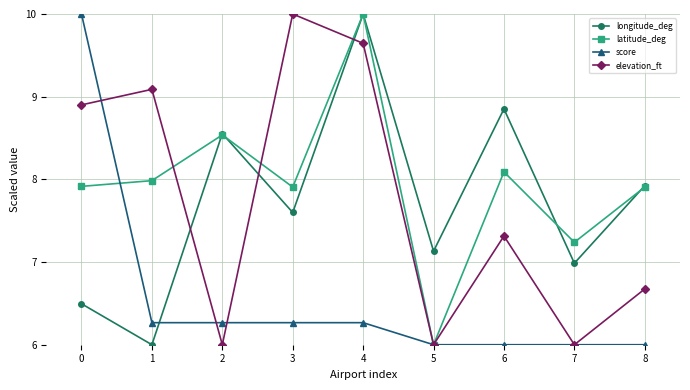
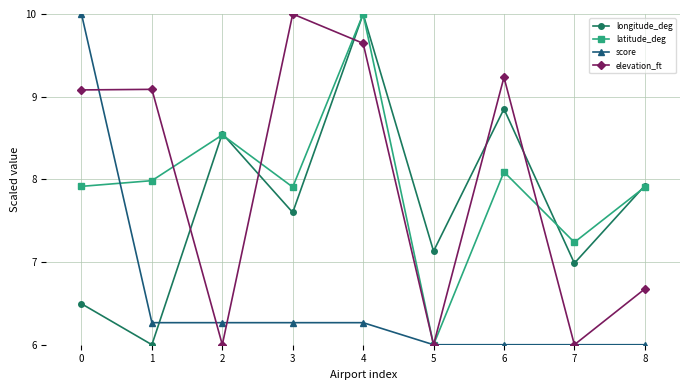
elevation_ft, 0: 8.9 -> 9.1
elevation_ft, 6: 7.3 -> 9.2
